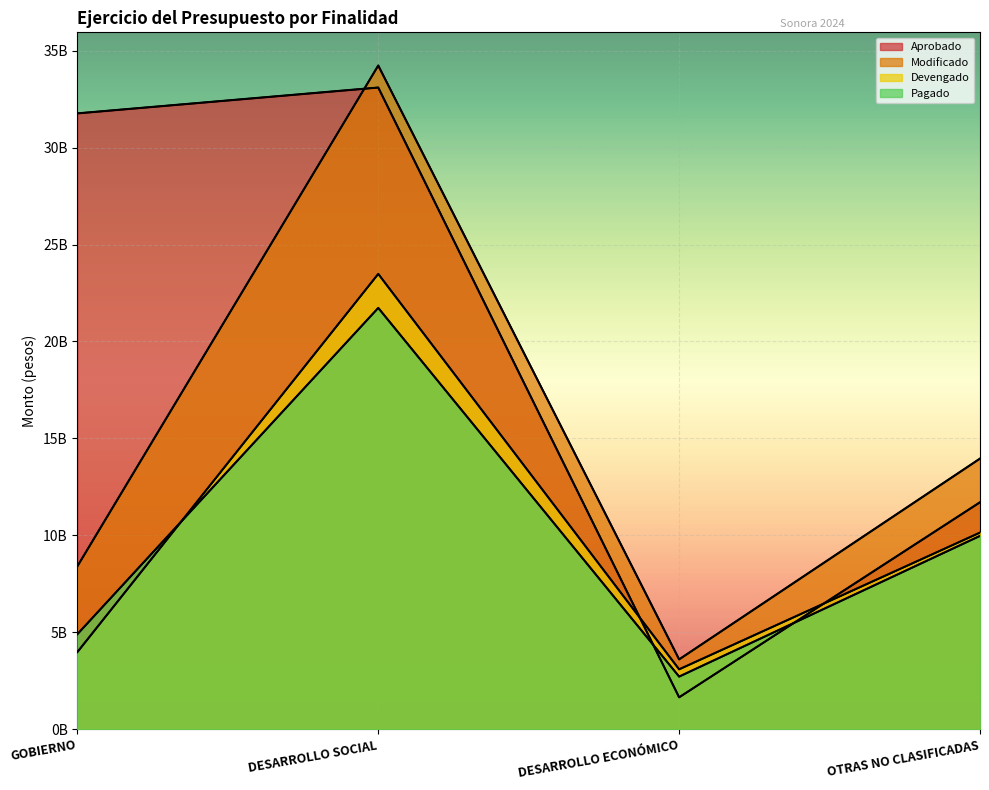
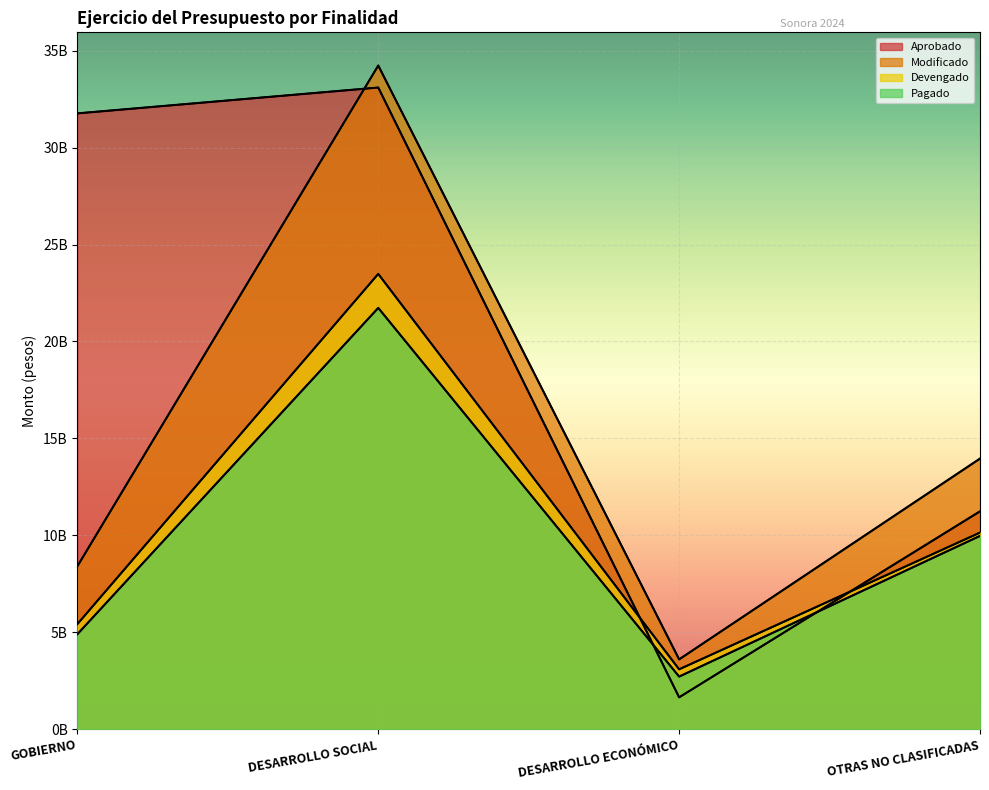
Devengado, GOBIERNO: 4000000000 -> 5400000000
Aprobado, OTRAS NO CLASIFICADAS: 11700000000 -> 11200000000
